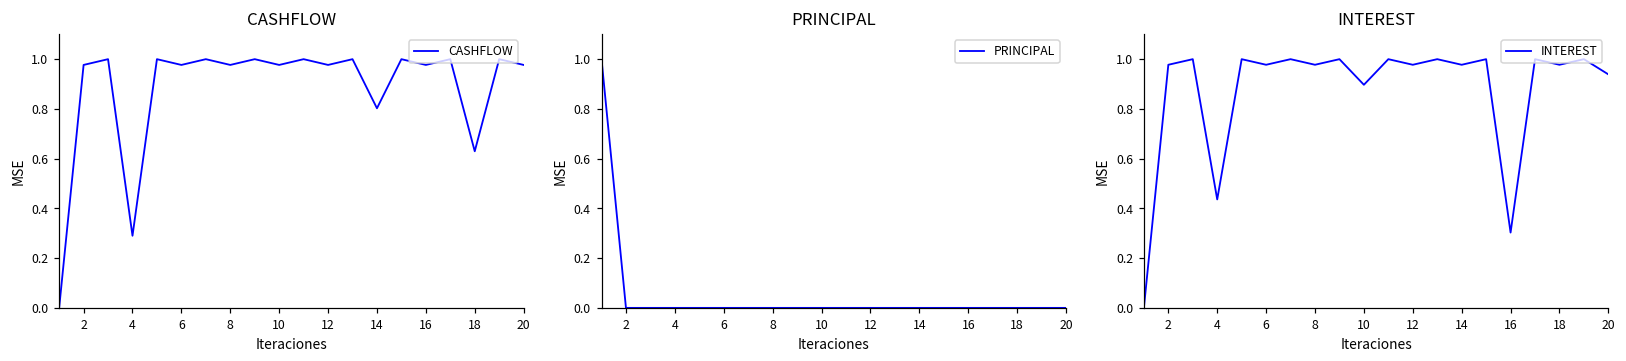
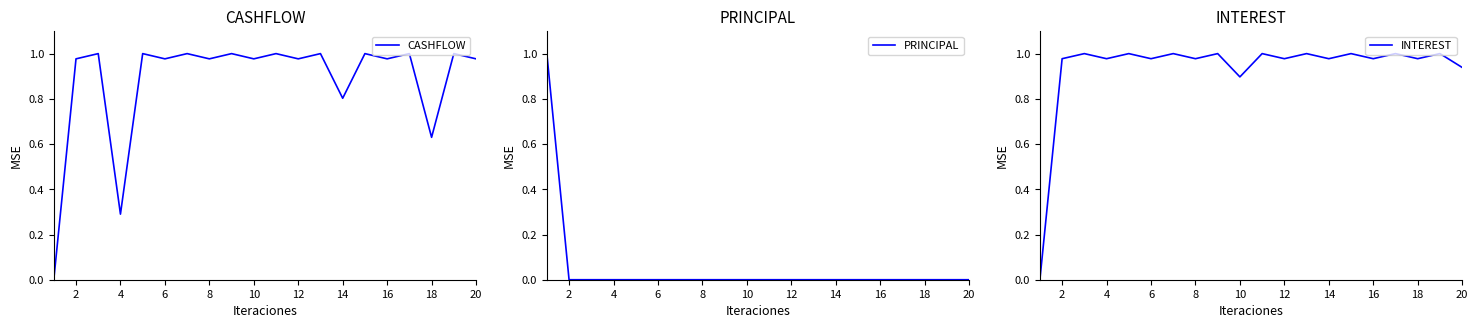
INTEREST, 4: 0.44 -> 0.98
INTEREST, 16: 0.30 -> 0.98
